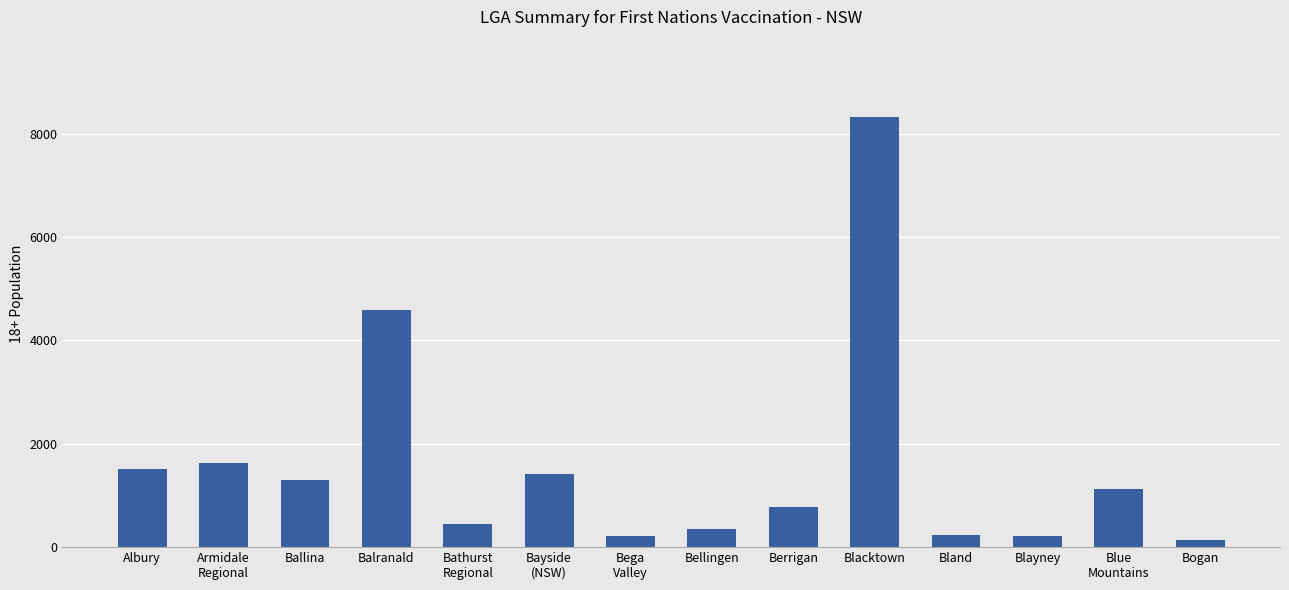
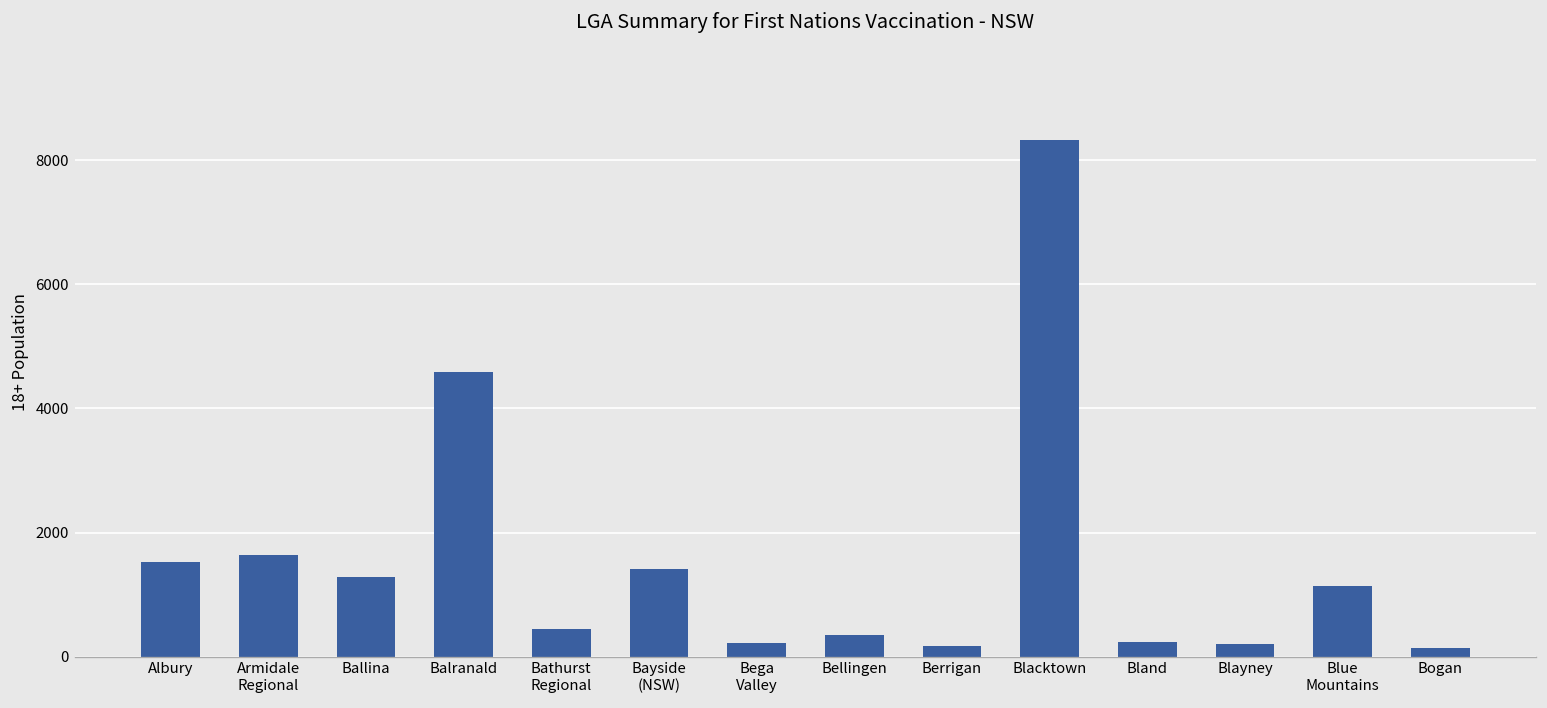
Berrigan: 800 -> 200
